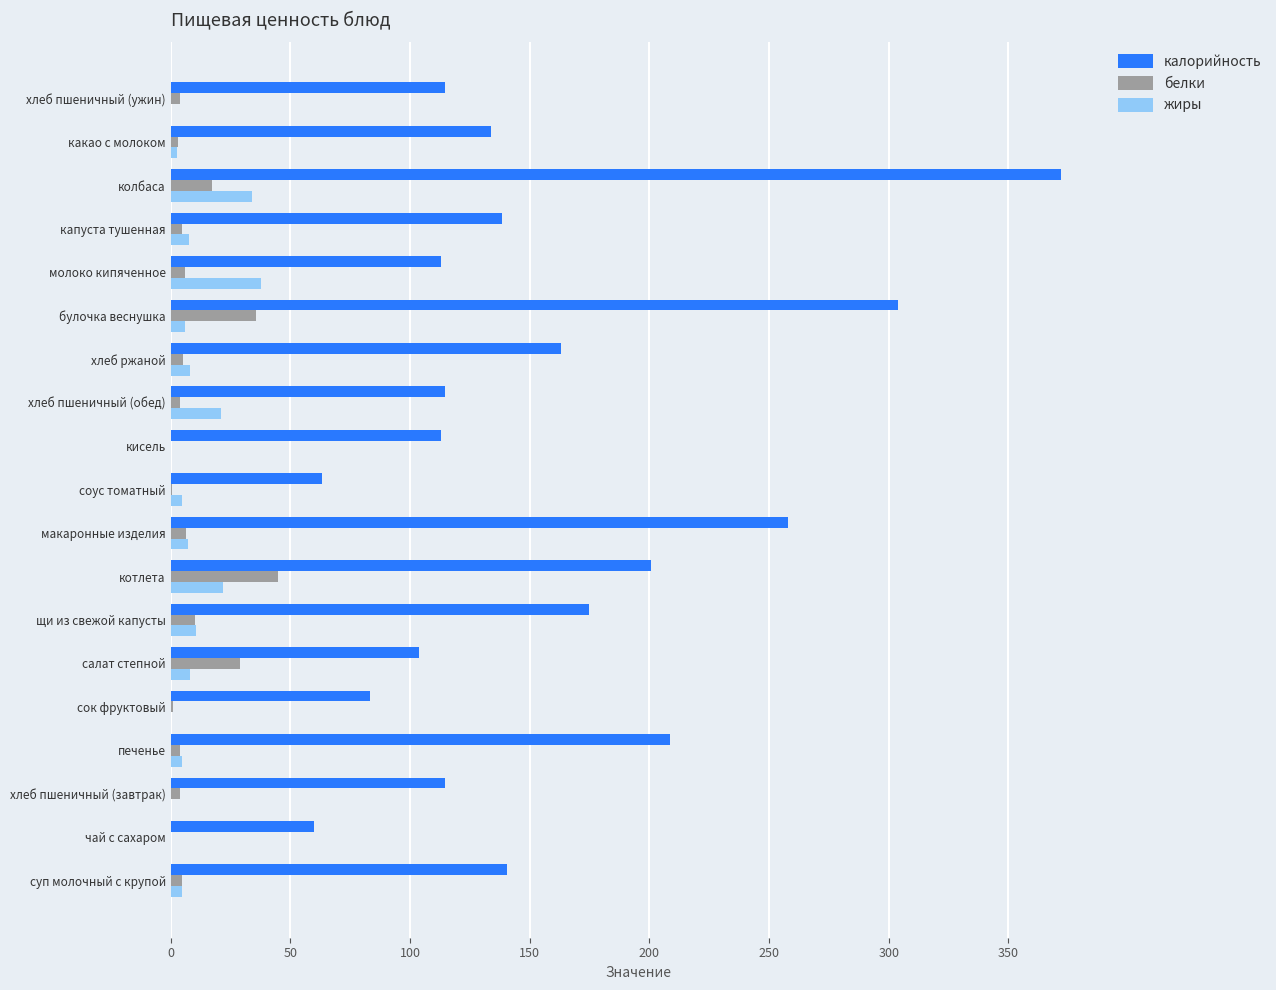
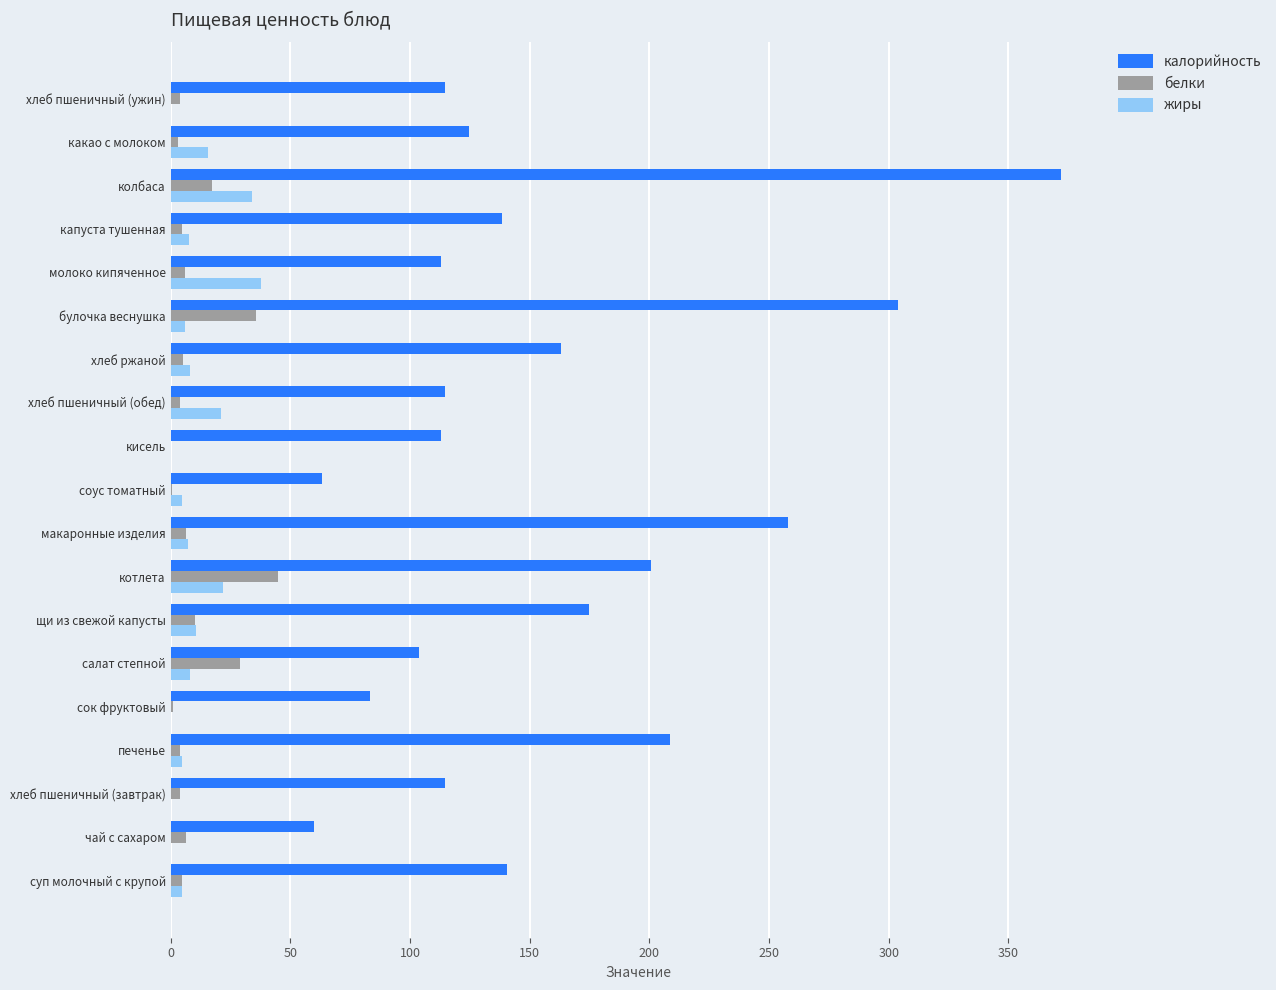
калорийность, какао с молоком: 134 -> 125
жиры, какао с молоком: 3 -> 16
белки, чай с сахаром: 0 -> 6
